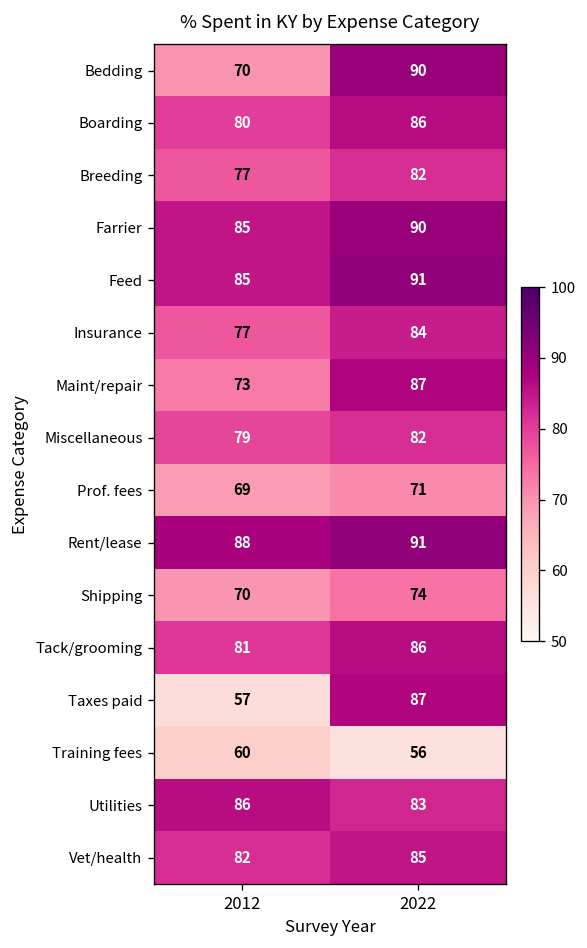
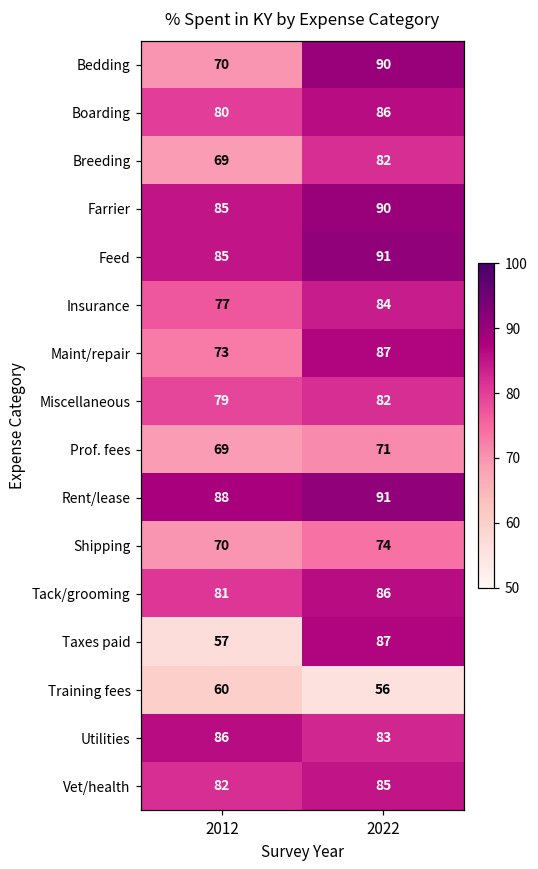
Breeding, 2012: 77 -> 69
